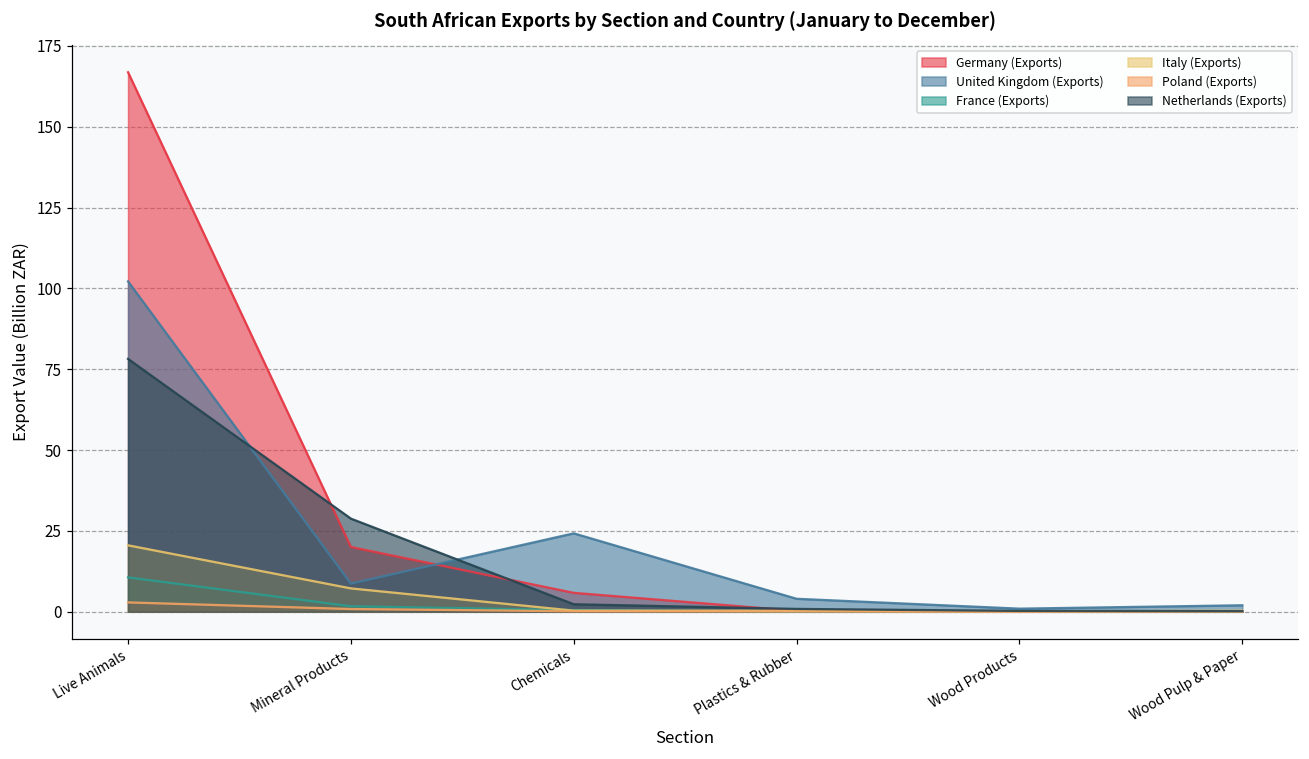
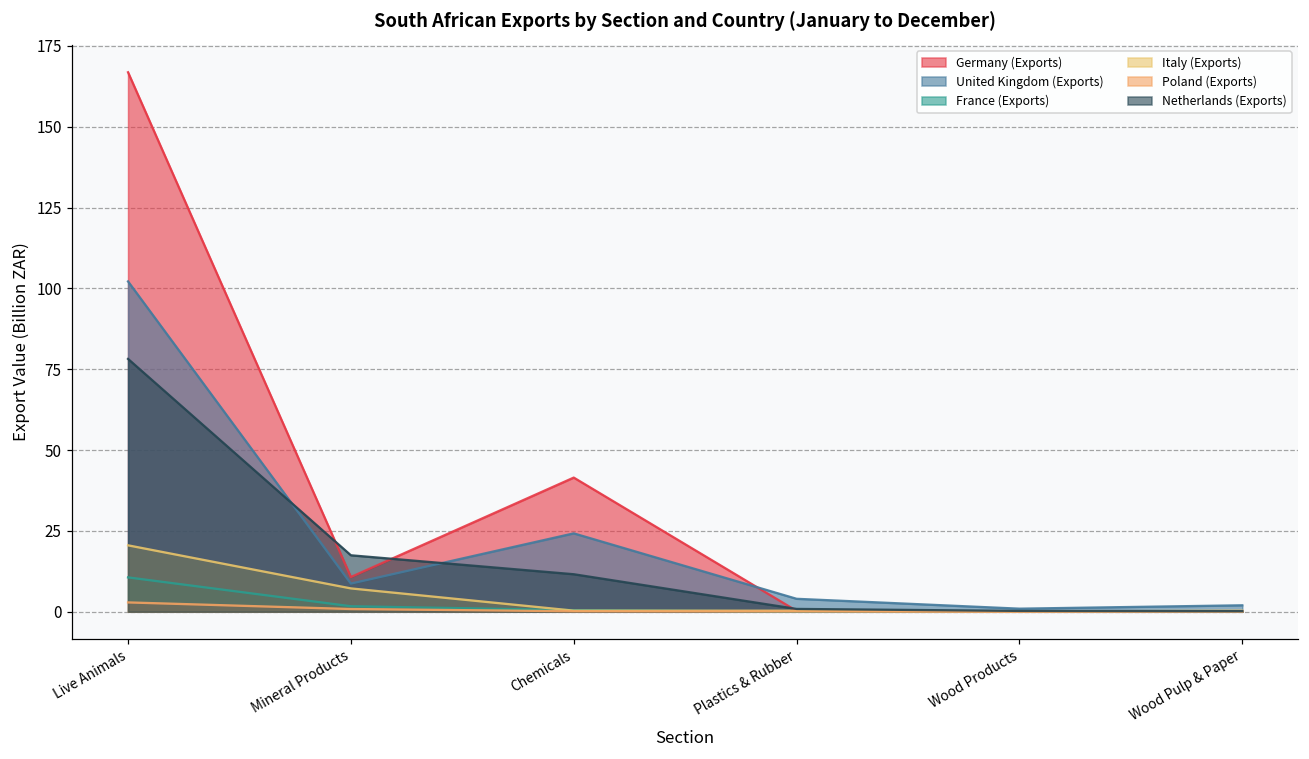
Germany (Exports), Mineral Products: 20 -> 11
Netherlands (Exports), Mineral Products: 29 -> 17
Germany (Exports), Chemicals: 6 -> 41
Netherlands (Exports), Chemicals: 2 -> 12
